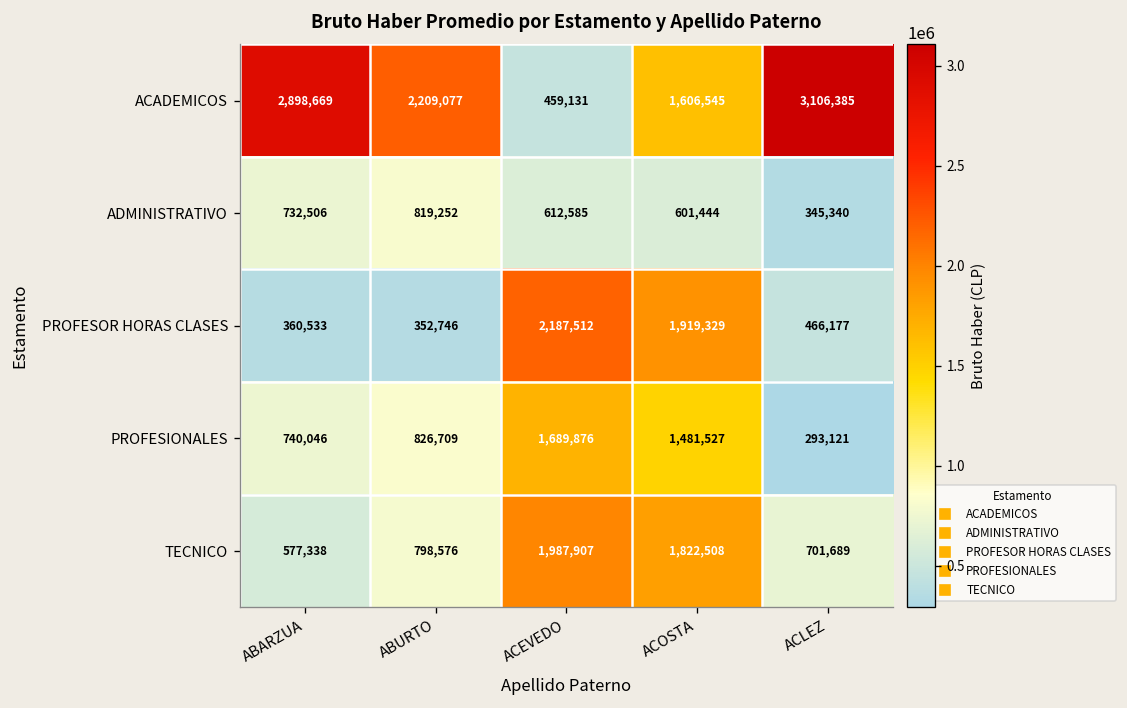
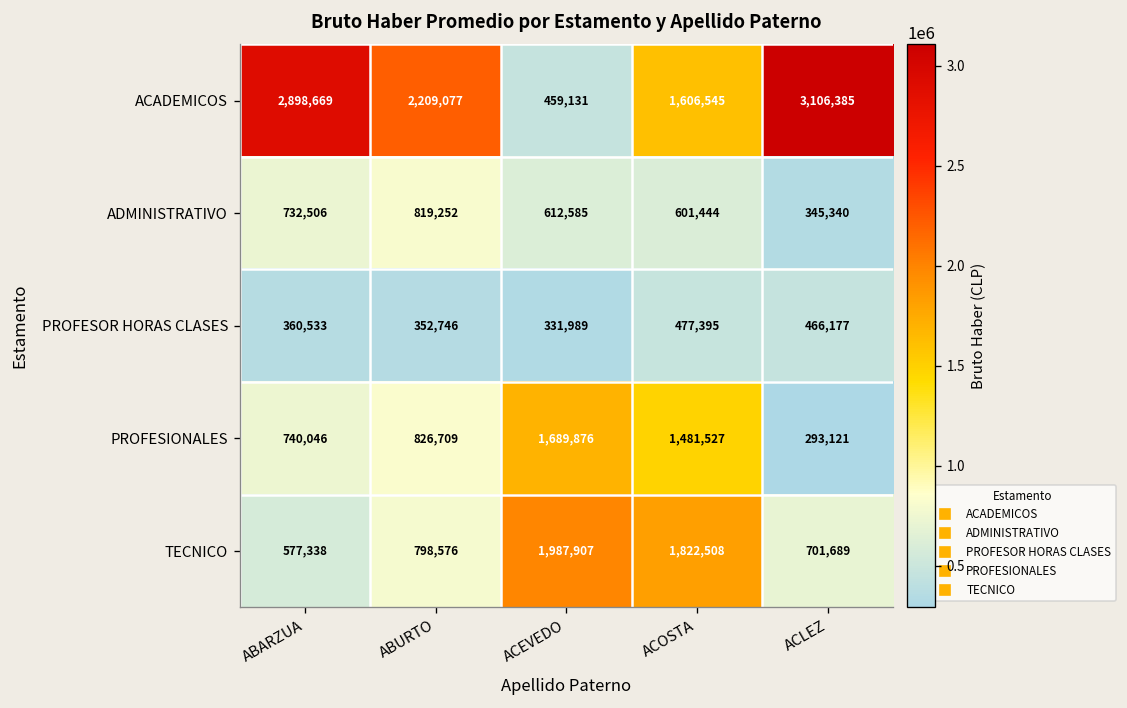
PROFESOR HORAS CLASES, ACEVEDO: 2,187,512 -> 331,989
PROFESOR HORAS CLASES, ACOSTA: 1,919,329 -> 477,395
